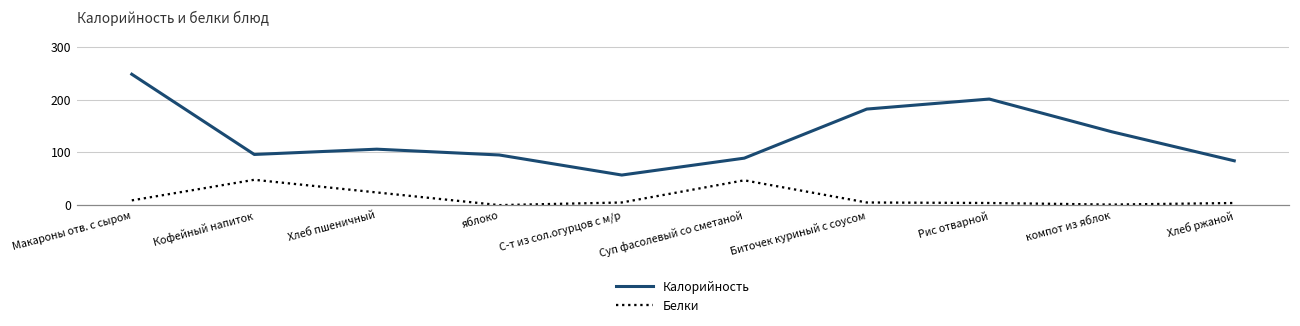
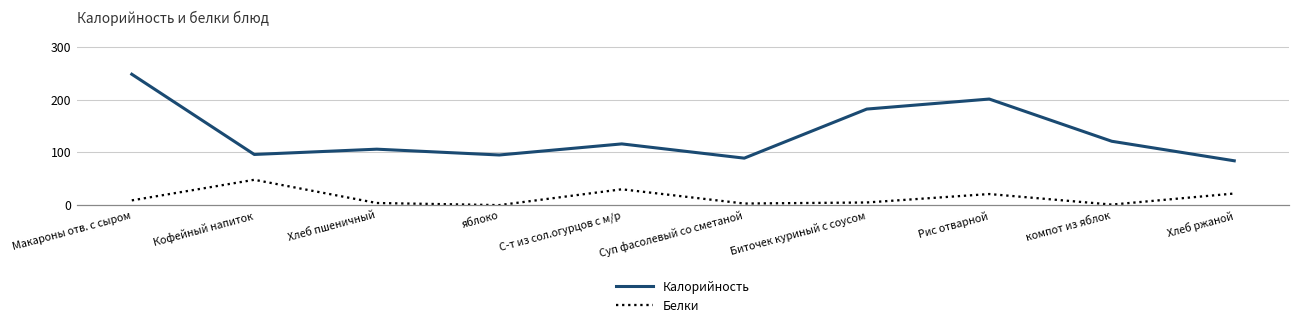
Белки, Хлеб пшеничный: 20 -> 0
Калорийность, С-т из сол.огурцов с м/р: 60 -> 120
Белки, С-т из сол.огурцов с м/р: 10 -> 30
Белки, Суп фасолевый со сметаной: 50 -> 0
Белки, Рис отварной: 0 -> 20
Калорийность, компот из яблок: 140 -> 120
Белки, Хлеб ржаной: 0 -> 20
